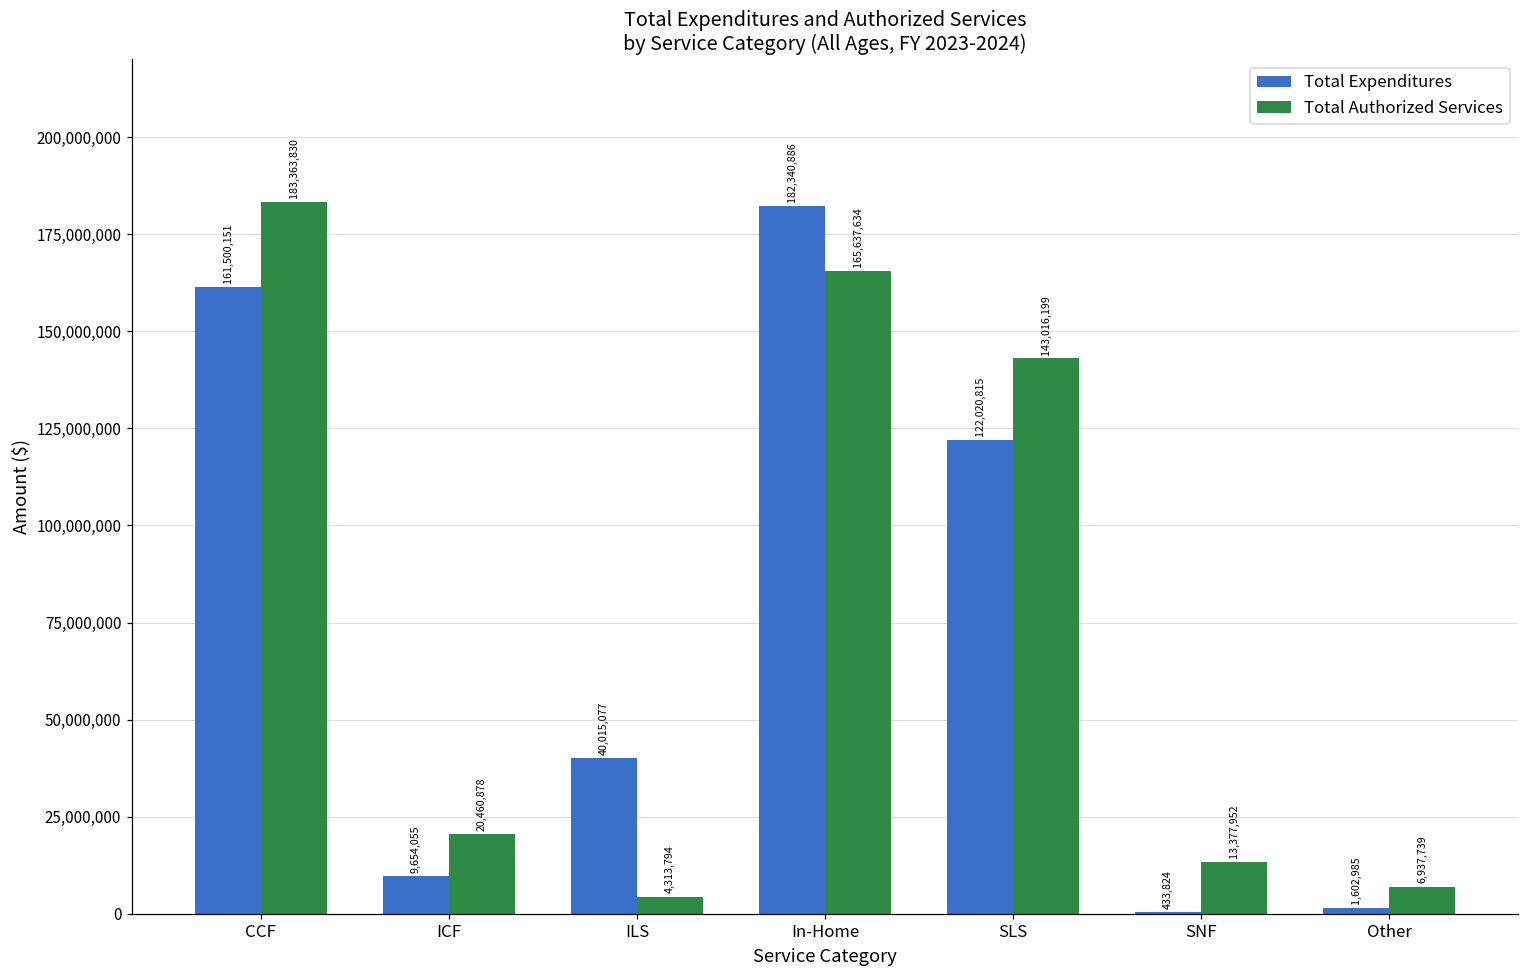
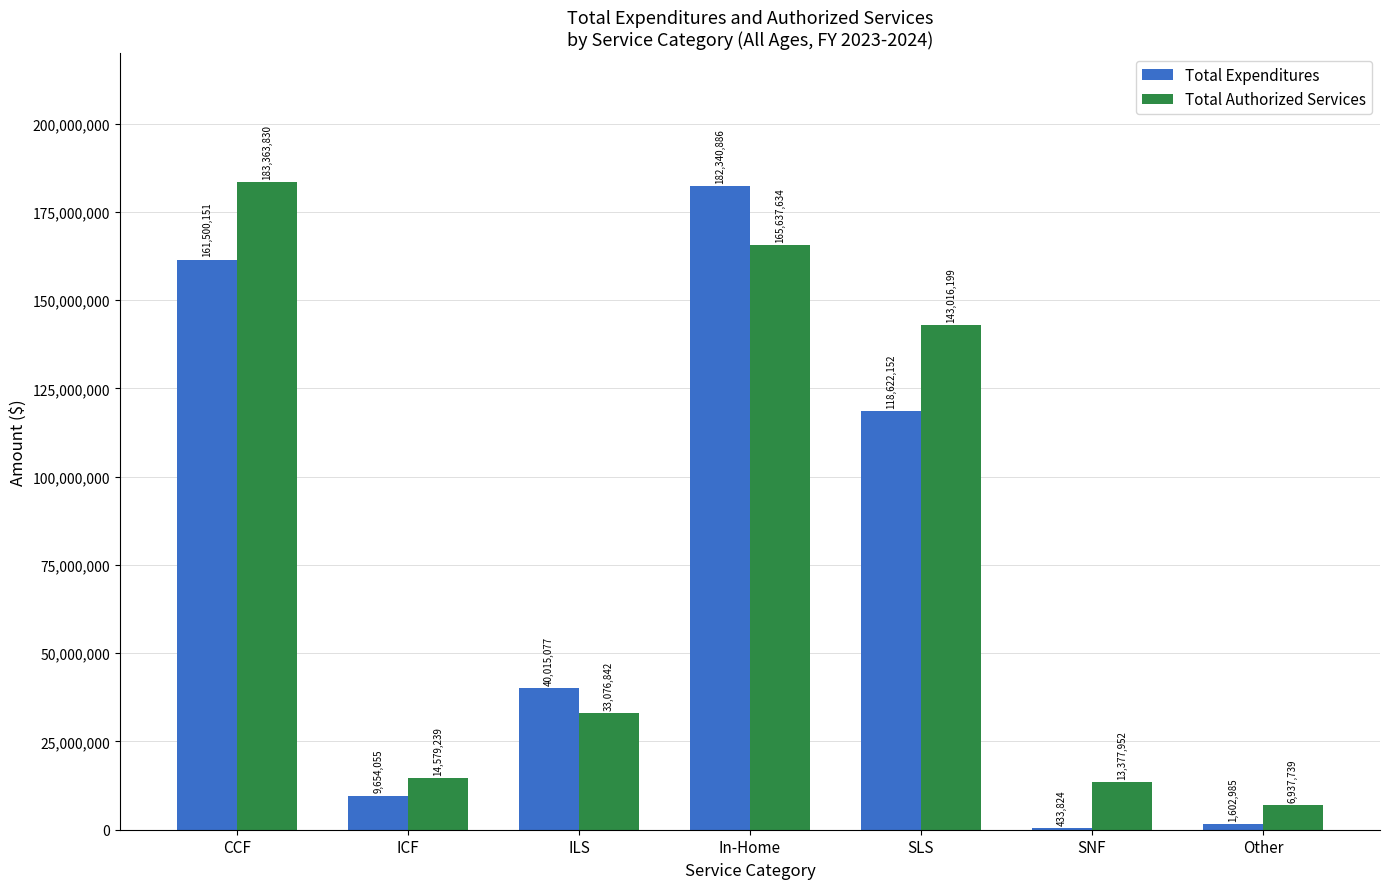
Total Authorized Services, ICF: 20,460,878 -> 14,579,239
Total Authorized Services, ILS: 4,313,794 -> 33,076,842
Total Expenditures, SLS: 122,020,815 -> 118,622,152
